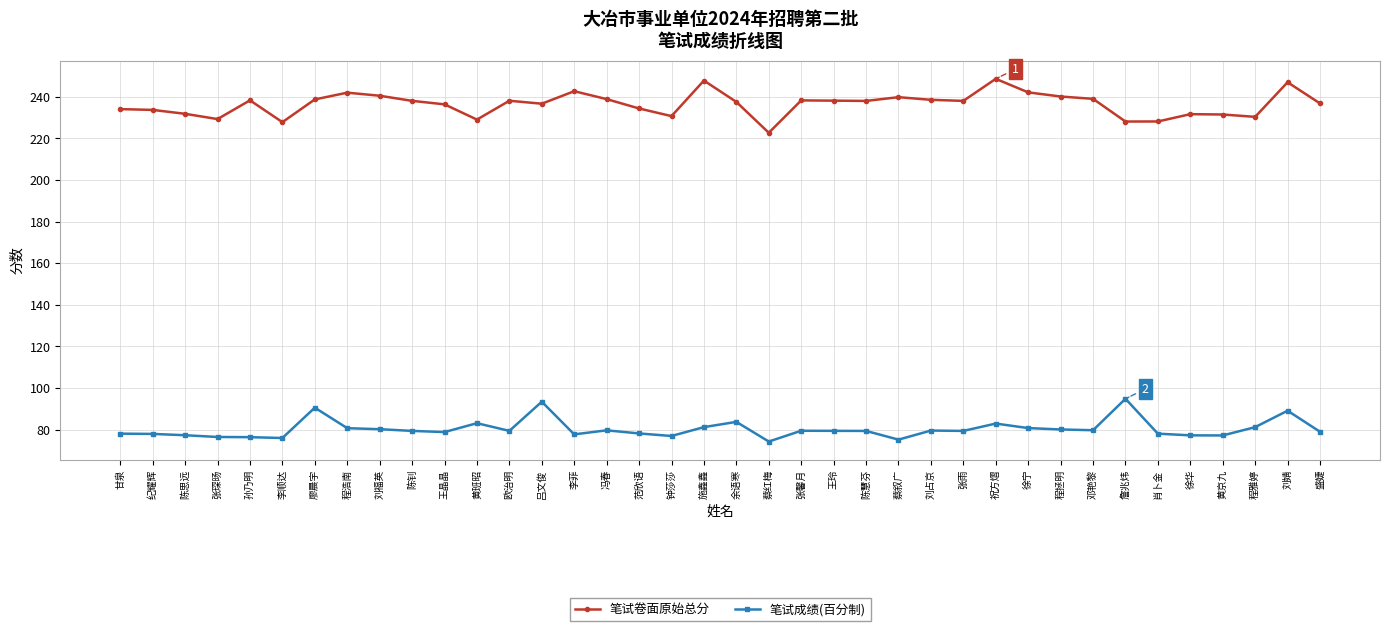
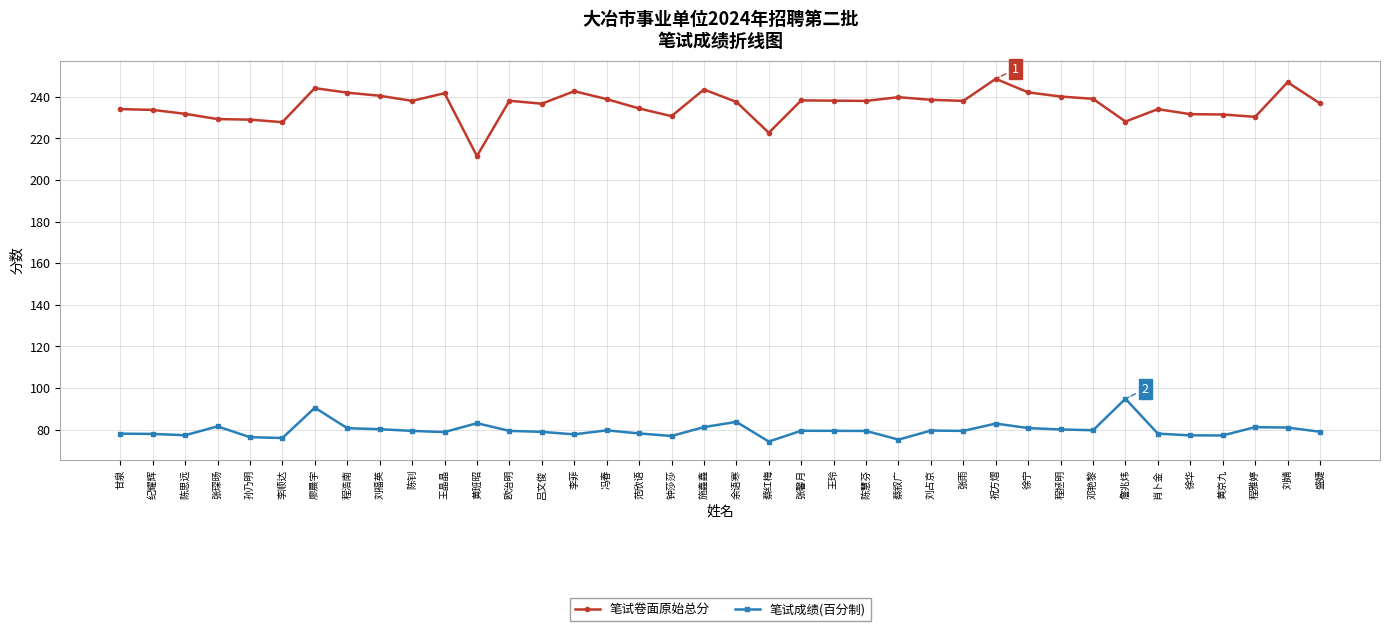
笔试成绩(百分制), 张琛旸: 76 -> 82
笔试卷面原始总分, 孙乃明: 238 -> 229
笔试卷面原始总分, 廖晨宇: 239 -> 244
笔试卷面原始总分, 王晶晶: 236 -> 242
笔试卷面原始总分, 黄班昭: 229 -> 211
笔试成绩(百分制), 吕文俊: 93 -> 79
笔试卷面原始总分, 施鑫鑫: 248 -> 244
笔试卷面原始总分, 肖卜金: 228 -> 234
笔试成绩(百分制), 刘婧: 89 -> 81
